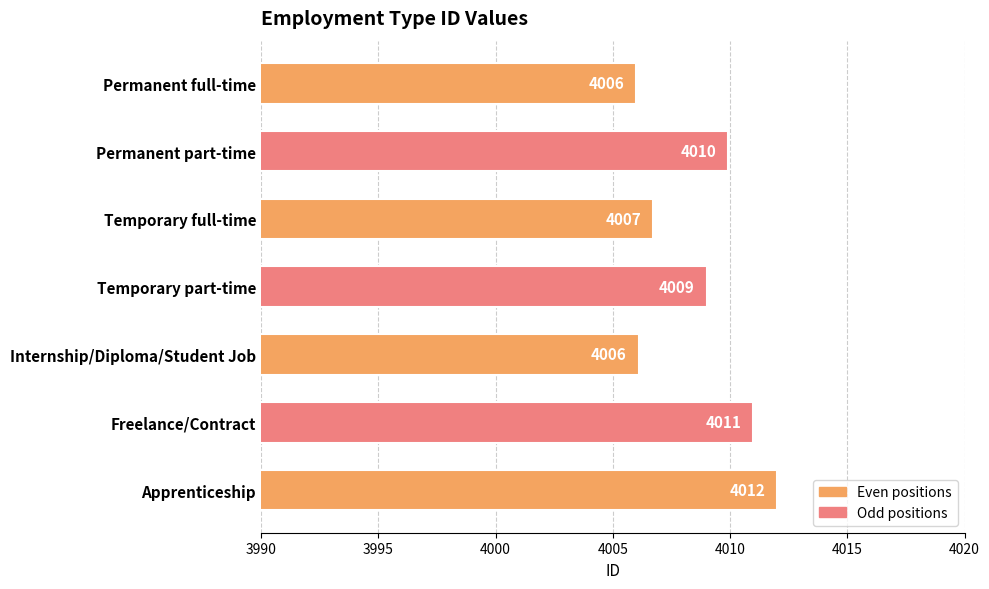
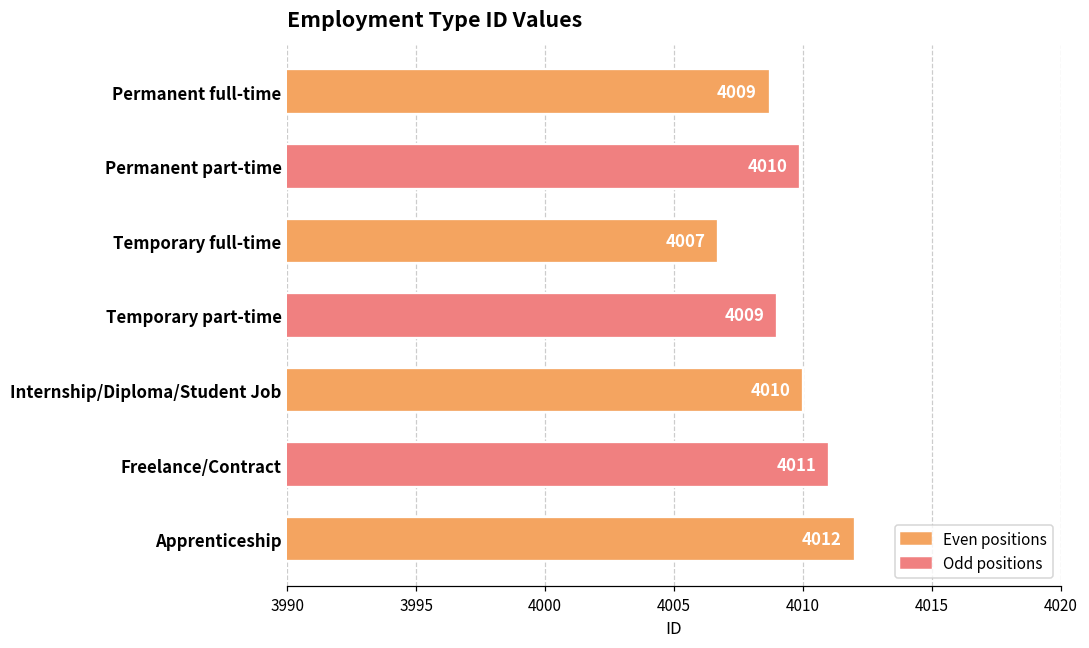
Permanent full-time: 4006 -> 4009
Internship/Diploma/Student Job: 4006 -> 4010
